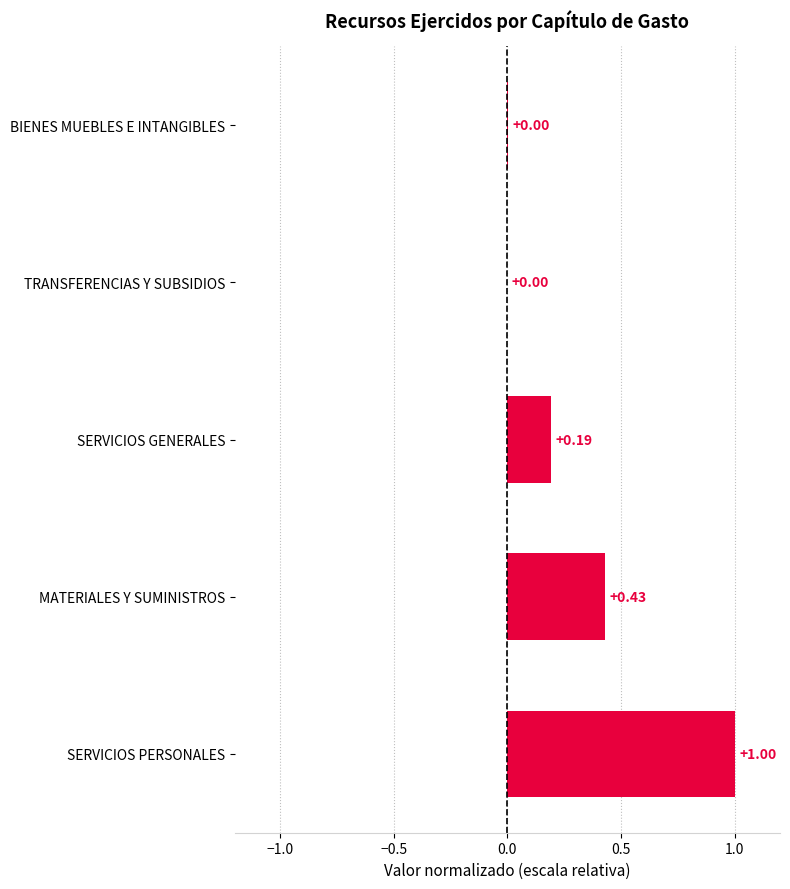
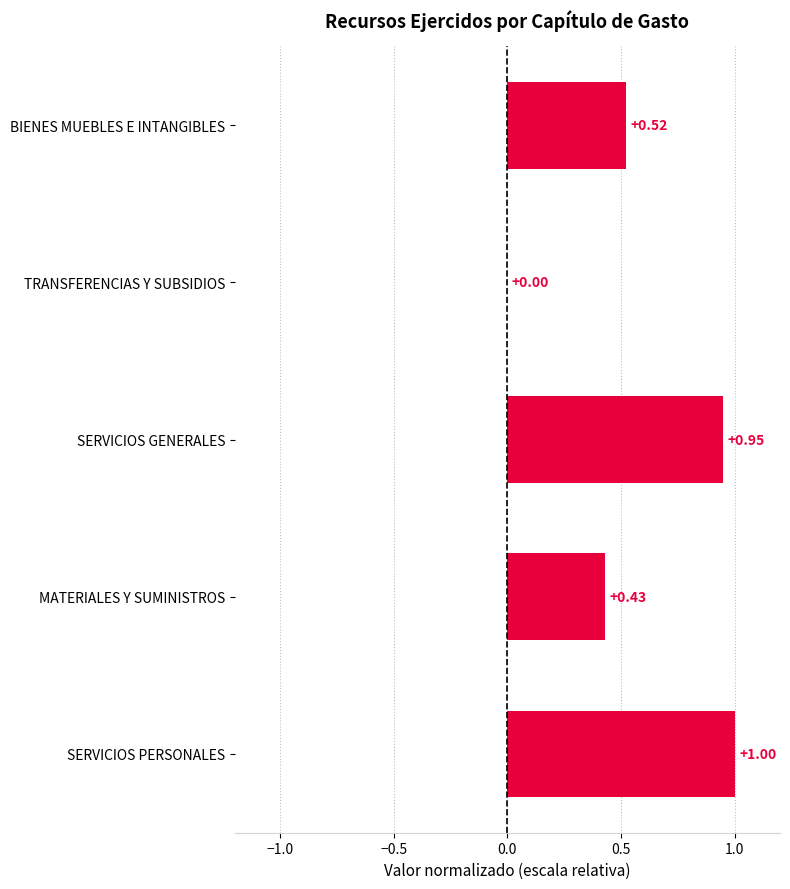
BIENES MUEBLES E INTANGIBLES: +0.00 -> +0.52
SERVICIOS GENERALES: +0.19 -> +0.95
